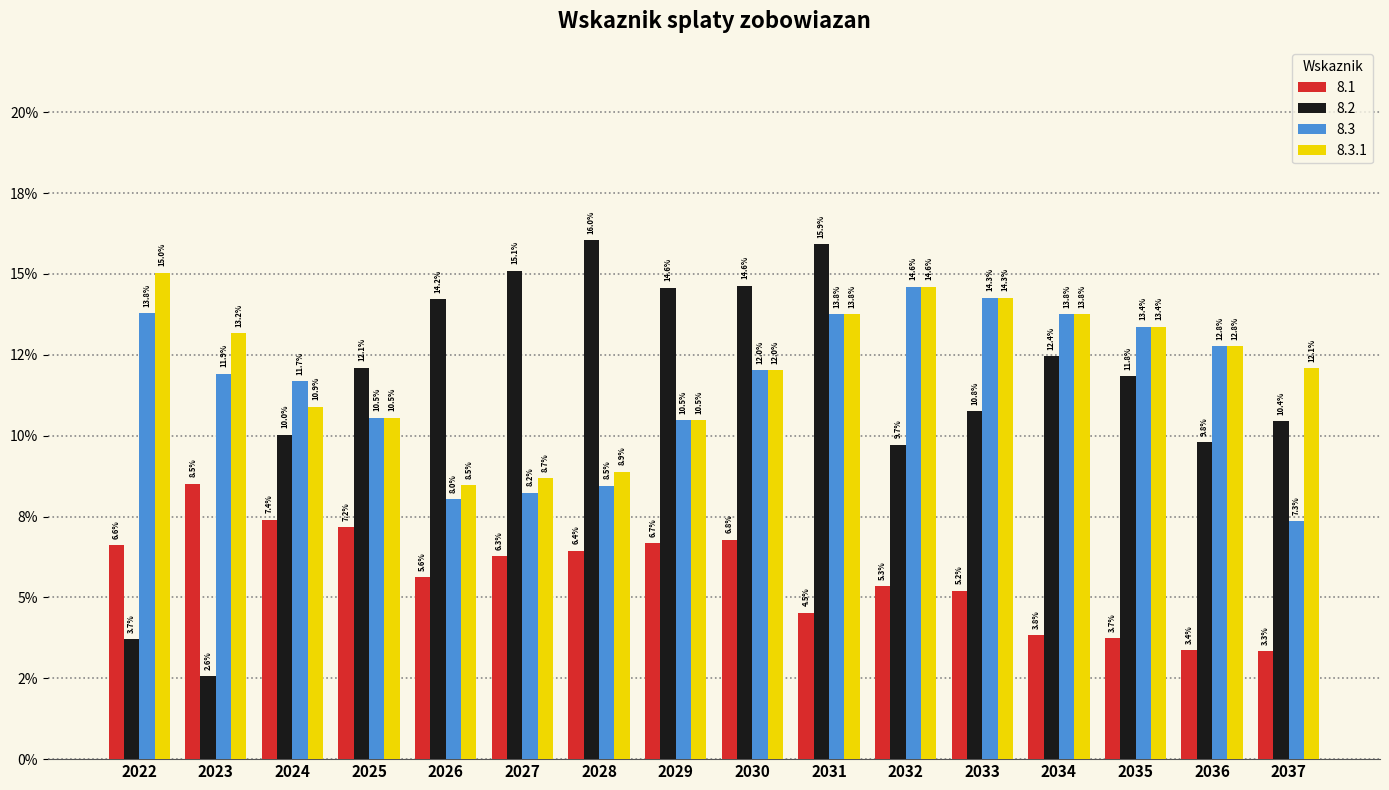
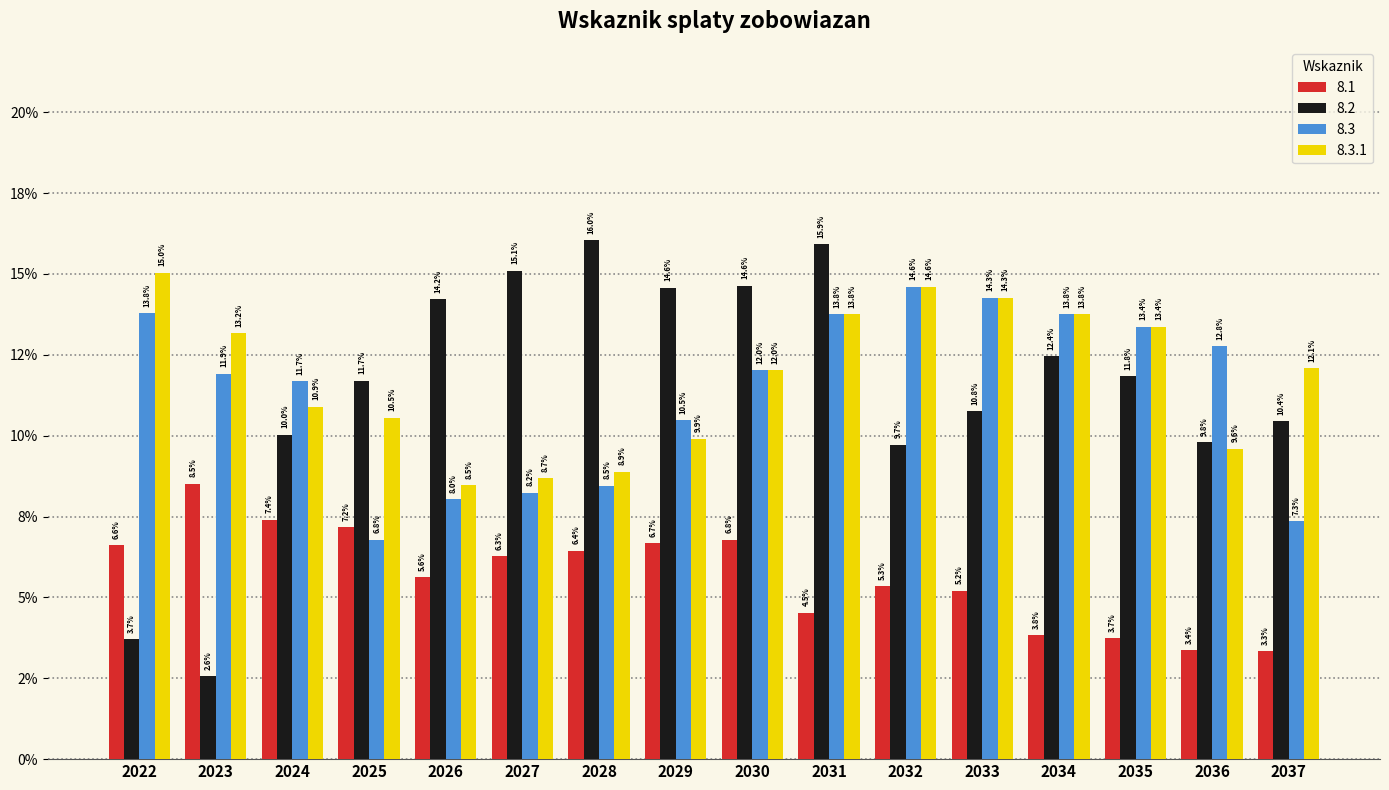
8.2, 2025: 12.1% -> 11.7%
8.3, 2025: 10.5% -> 6.8%
8.3.1, 2029: 10.5% -> 9.9%
8.3.1, 2036: 12.8% -> 9.6%
